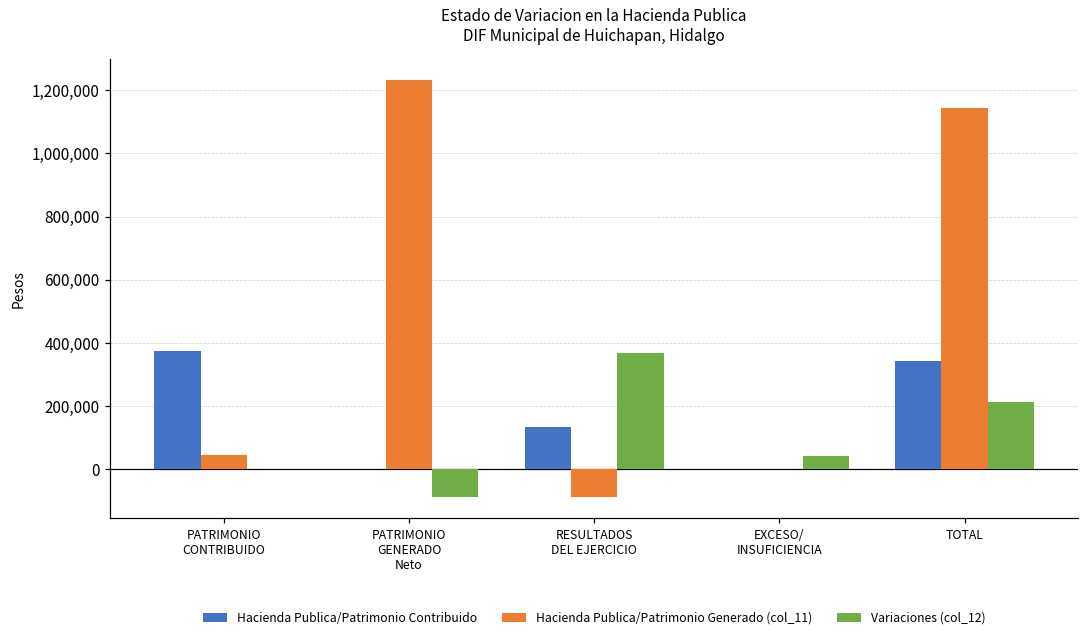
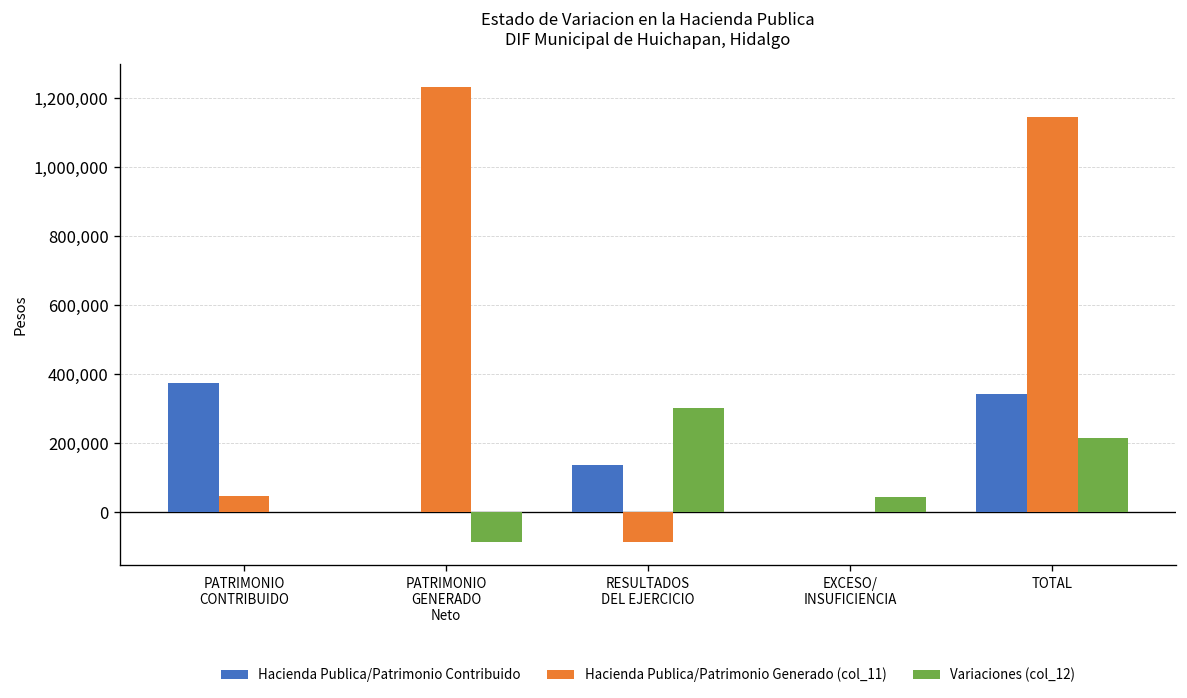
Variaciones (col_12), RESULTADOS DEL EJERCICIO: 370,000 -> 300,000
